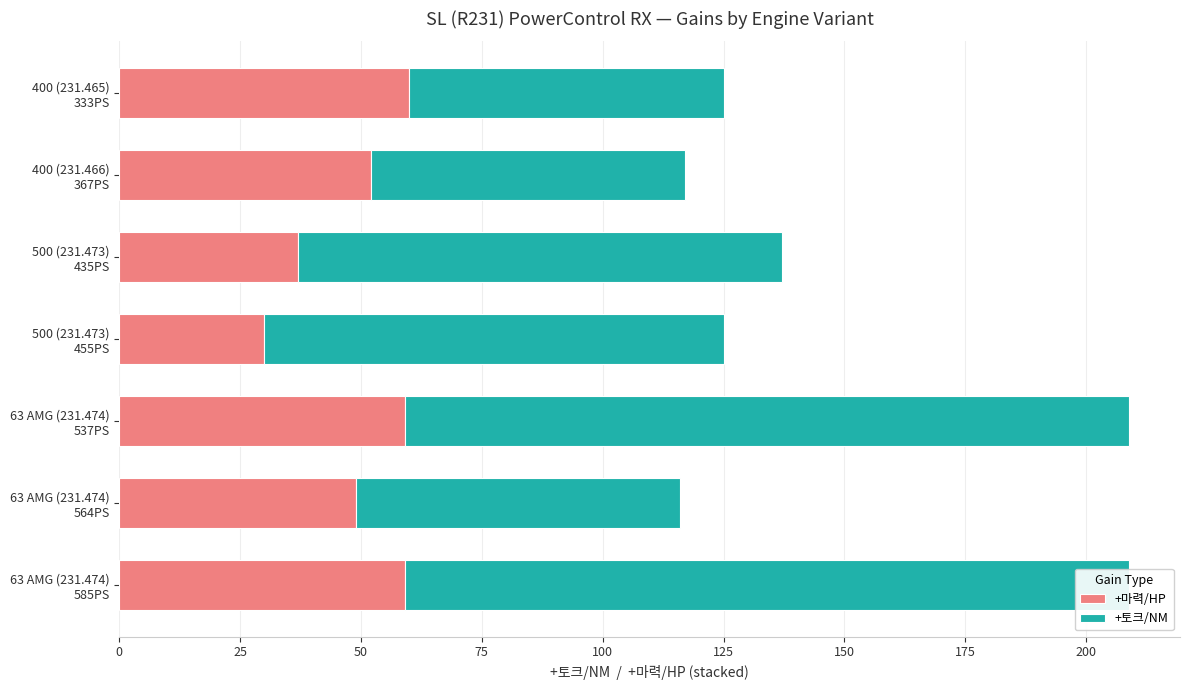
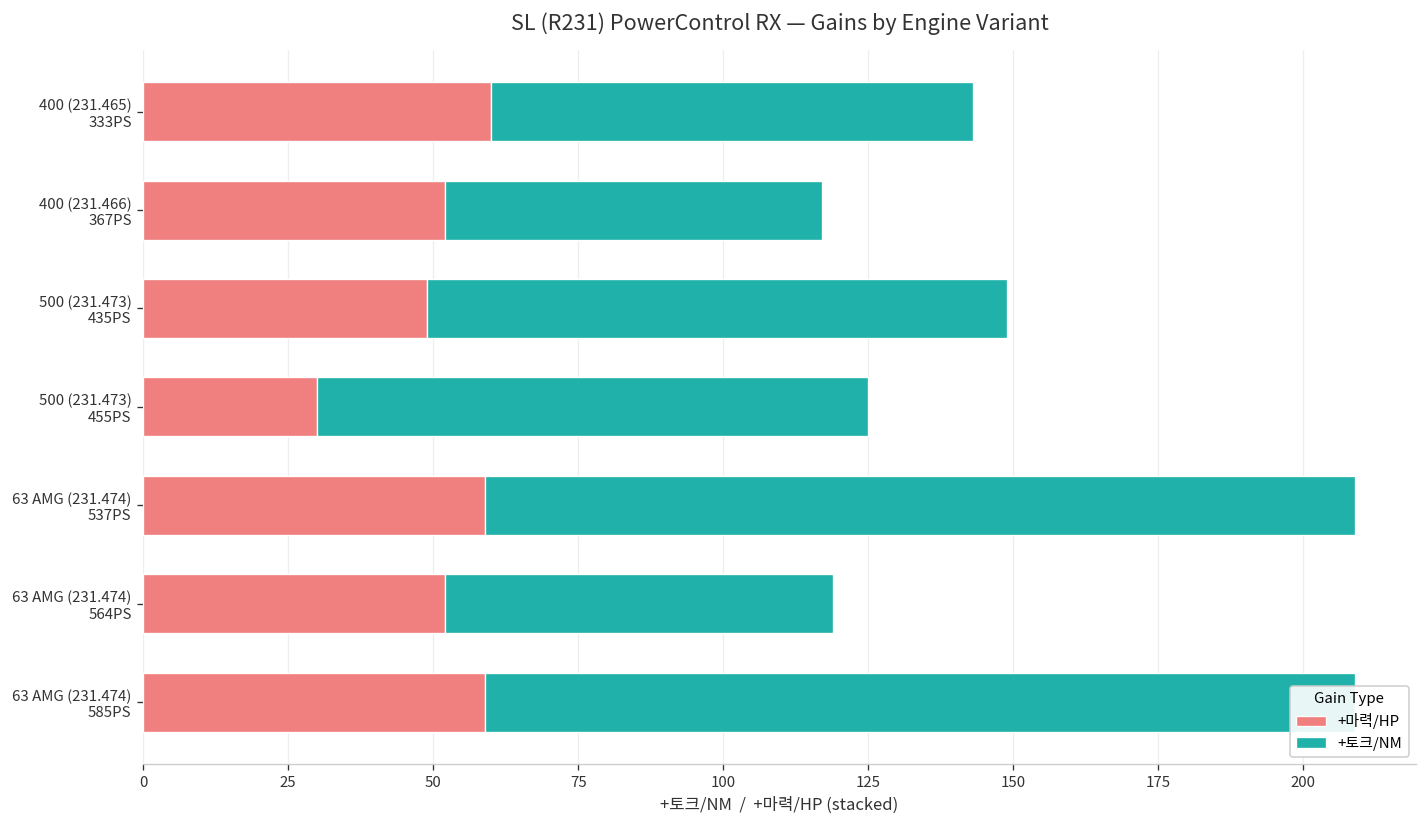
+토크/NM, 400 (231.465) 333PS: 65 -> 83
+마력/HP, 500 (231.473) 435PS: 37 -> 49
+마력/HP, 63 AMG (231.474) 564PS: 49 -> 52
